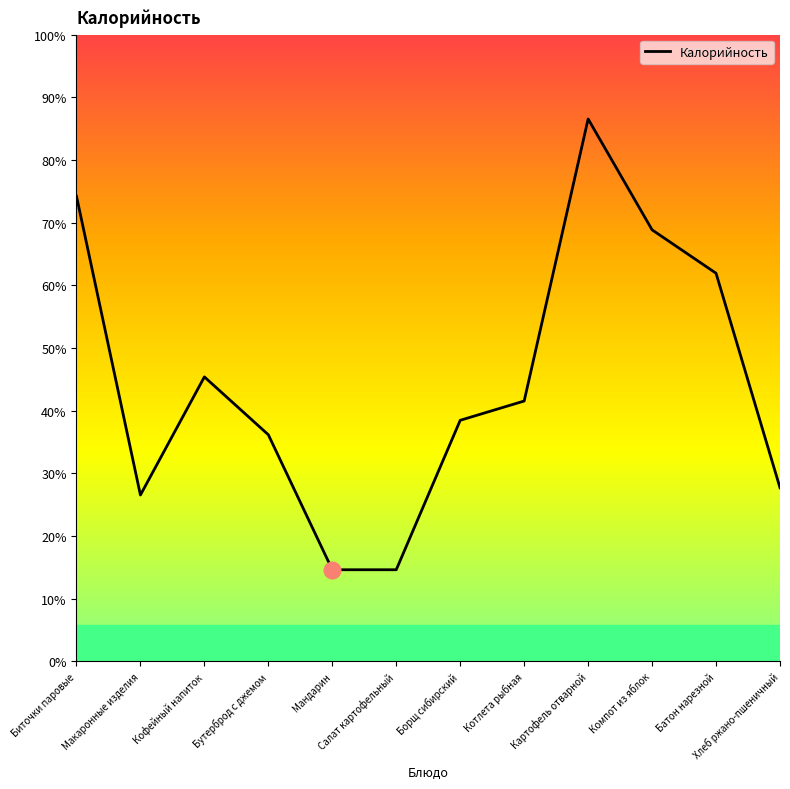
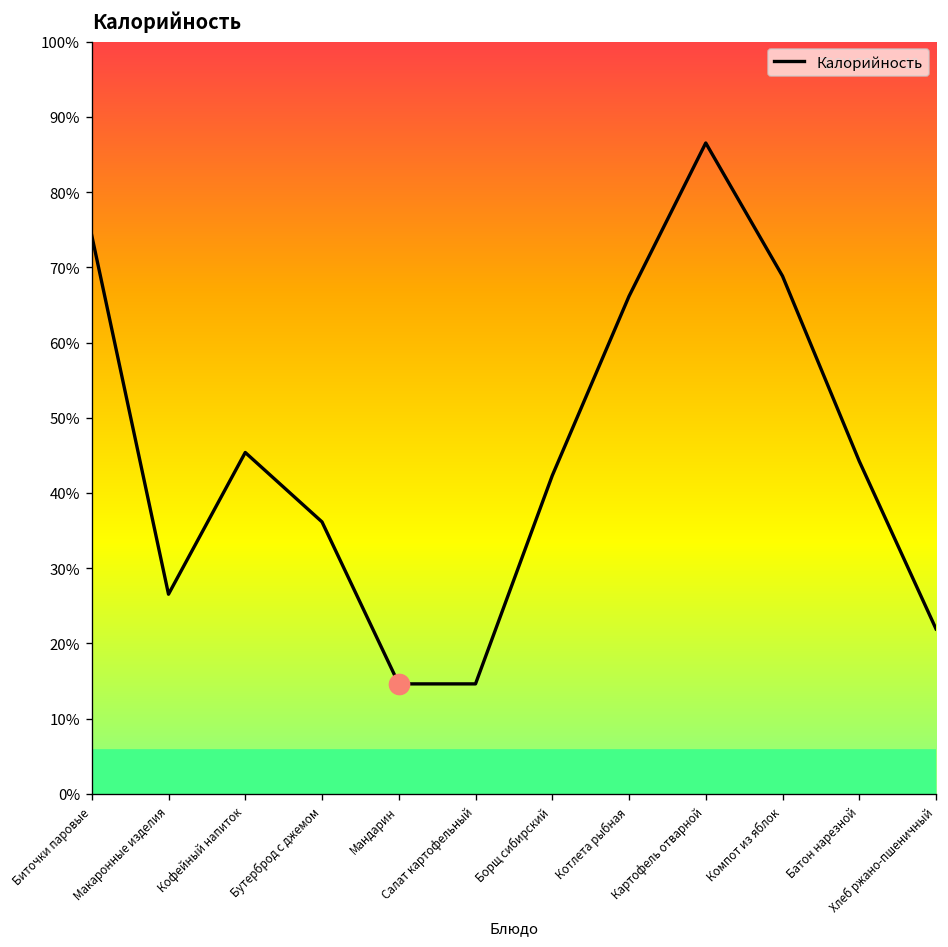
Калорийность, Борщ сибирский: 38% -> 42%
Калорийность, Котлета рыбная: 42% -> 66%
Калорийность, Батон нарезной: 62% -> 44%
Калорийность, Хлеб ржано-пшеничный: 28% -> 22%
